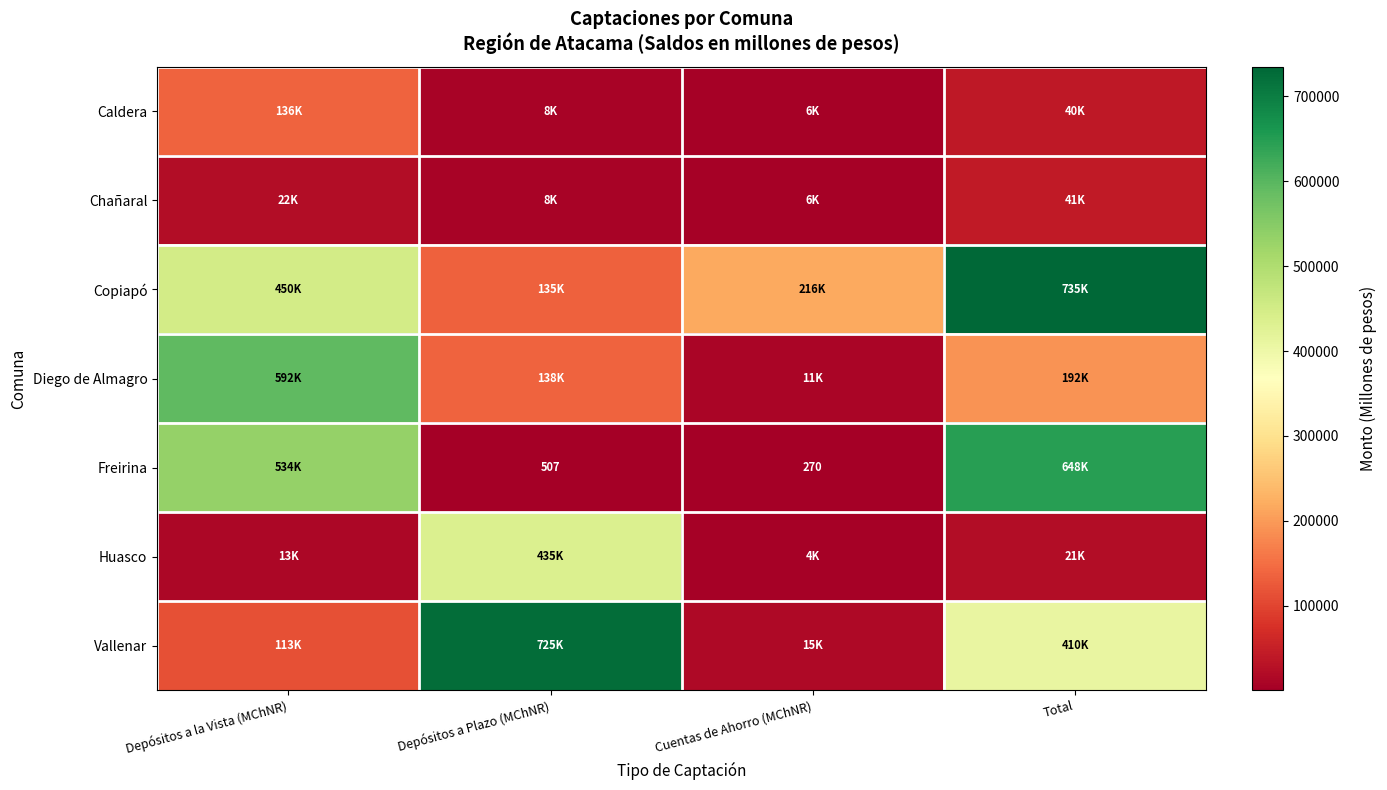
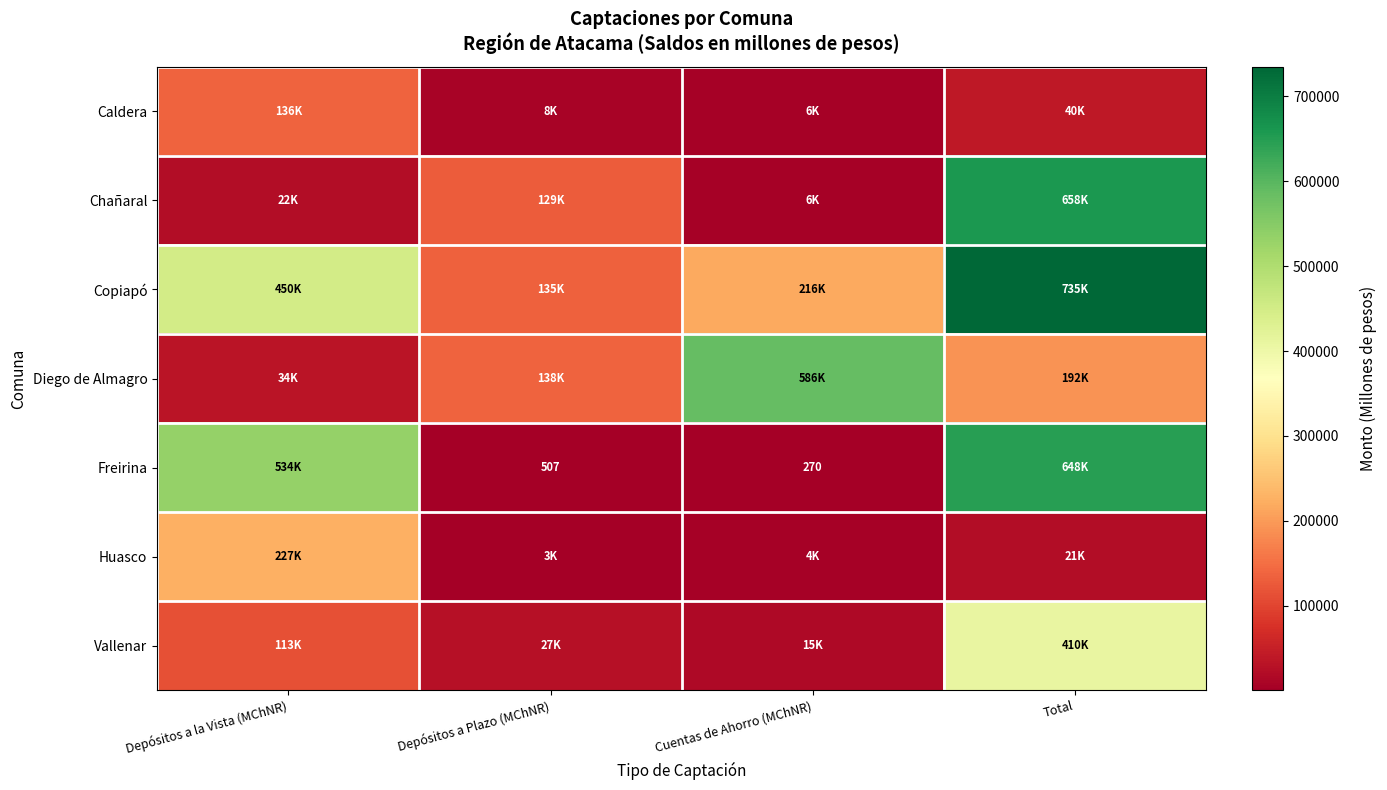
Chañaral, Depósitos a Plazo (MChNR): 8K -> 129K
Chañaral, Total: 41K -> 658K
Diego de Almagro, Depósitos a la Vista (MChNR): 592K -> 34K
Diego de Almagro, Cuentas de Ahorro (MChNR): 11K -> 586K
Huasco, Depósitos a la Vista (MChNR): 13K -> 227K
Huasco, Depósitos a Plazo (MChNR): 435K -> 3K
Vallenar, Depósitos a Plazo (MChNR): 725K -> 27K
